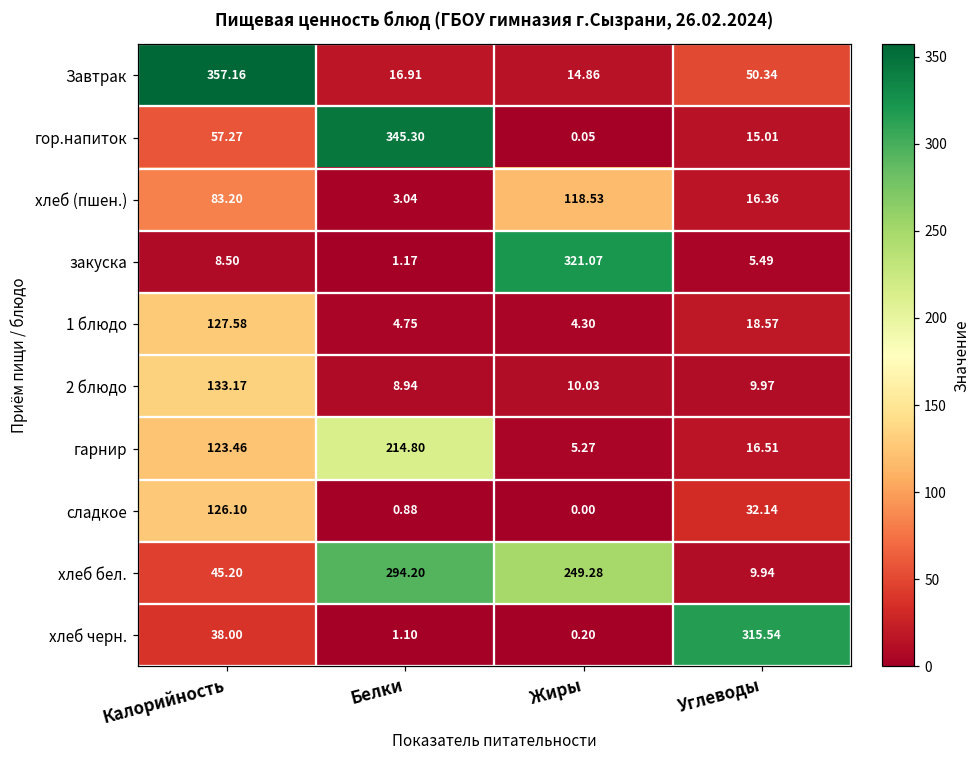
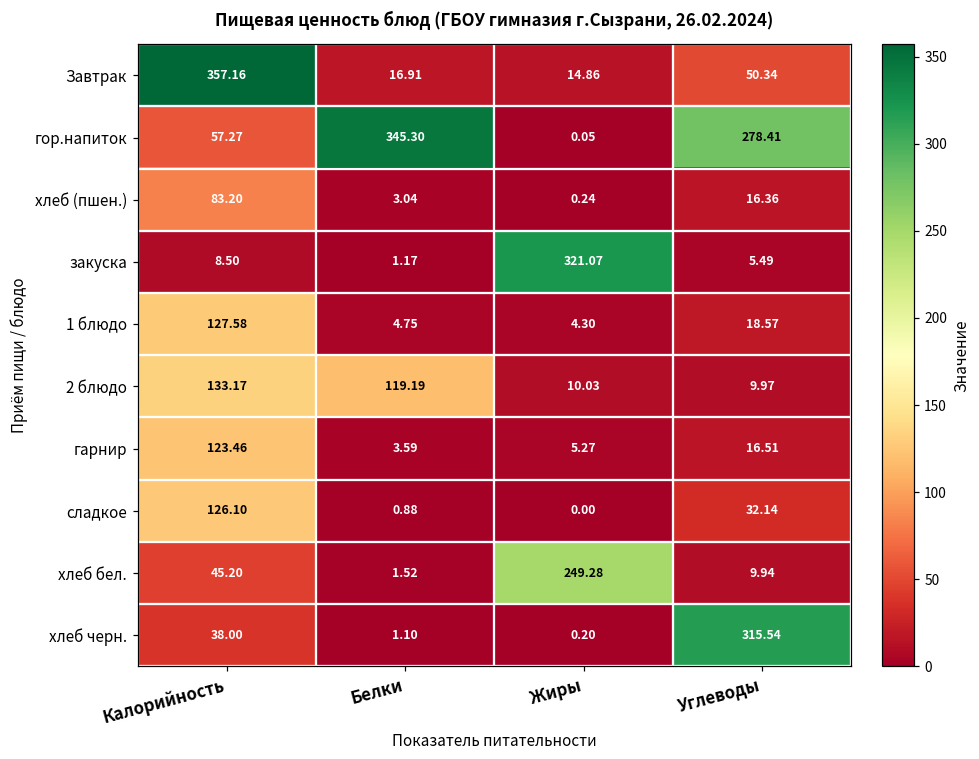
гор.напиток, Углеводы: 15.01 -> 278.41
хлеб (пшен.), Жиры: 118.53 -> 0.24
2 блюдо, Белки: 8.94 -> 119.19
гарнир, Белки: 214.80 -> 3.59
хлеб бел., Белки: 294.20 -> 1.52
